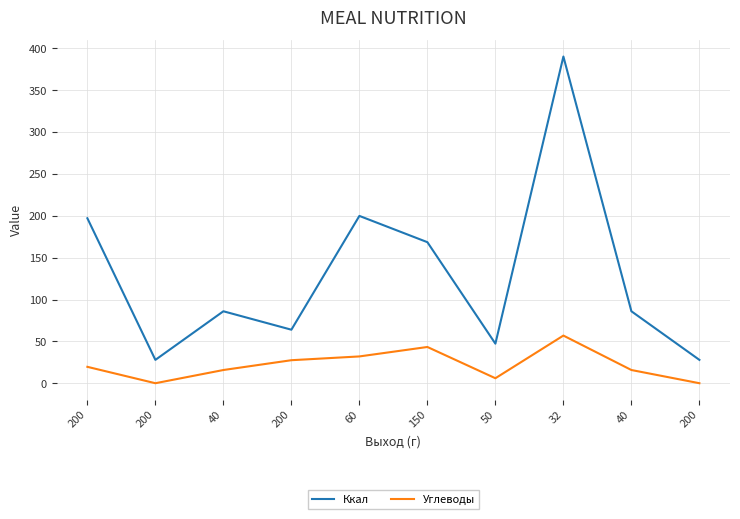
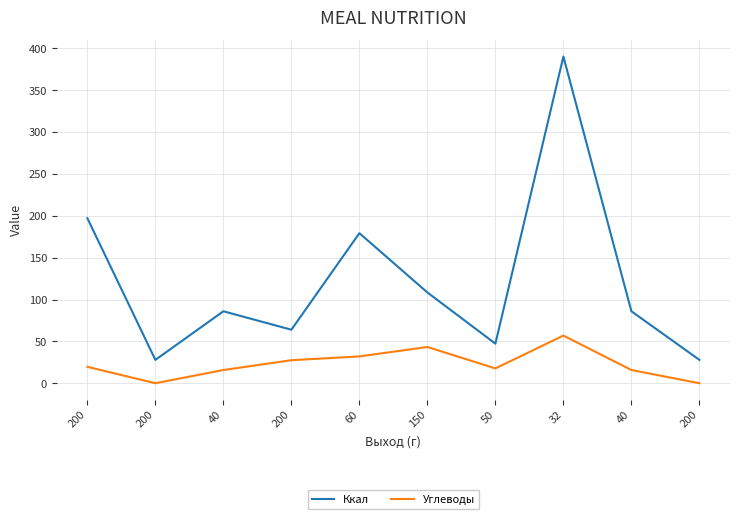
Ккал, 60: 200 -> 180
Ккал, 150: 170 -> 110
Углеводы, 50: 10 -> 20
